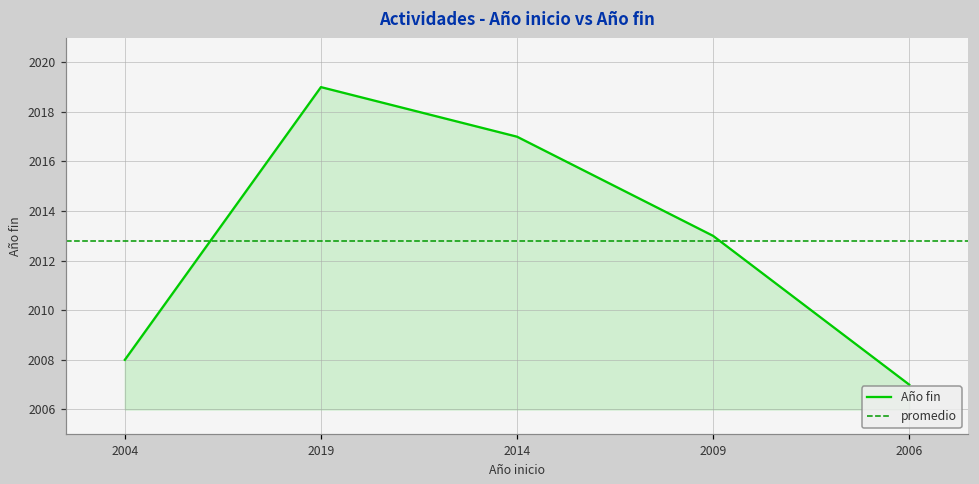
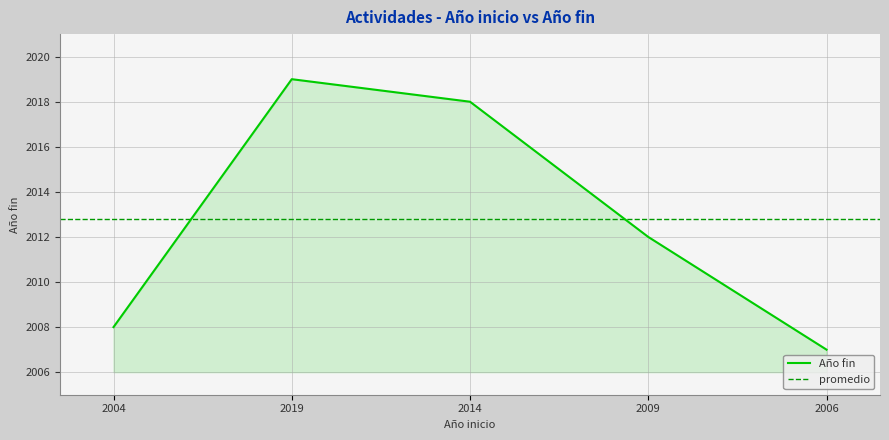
2014: 2017 -> 2018
2009: 2013 -> 2012
